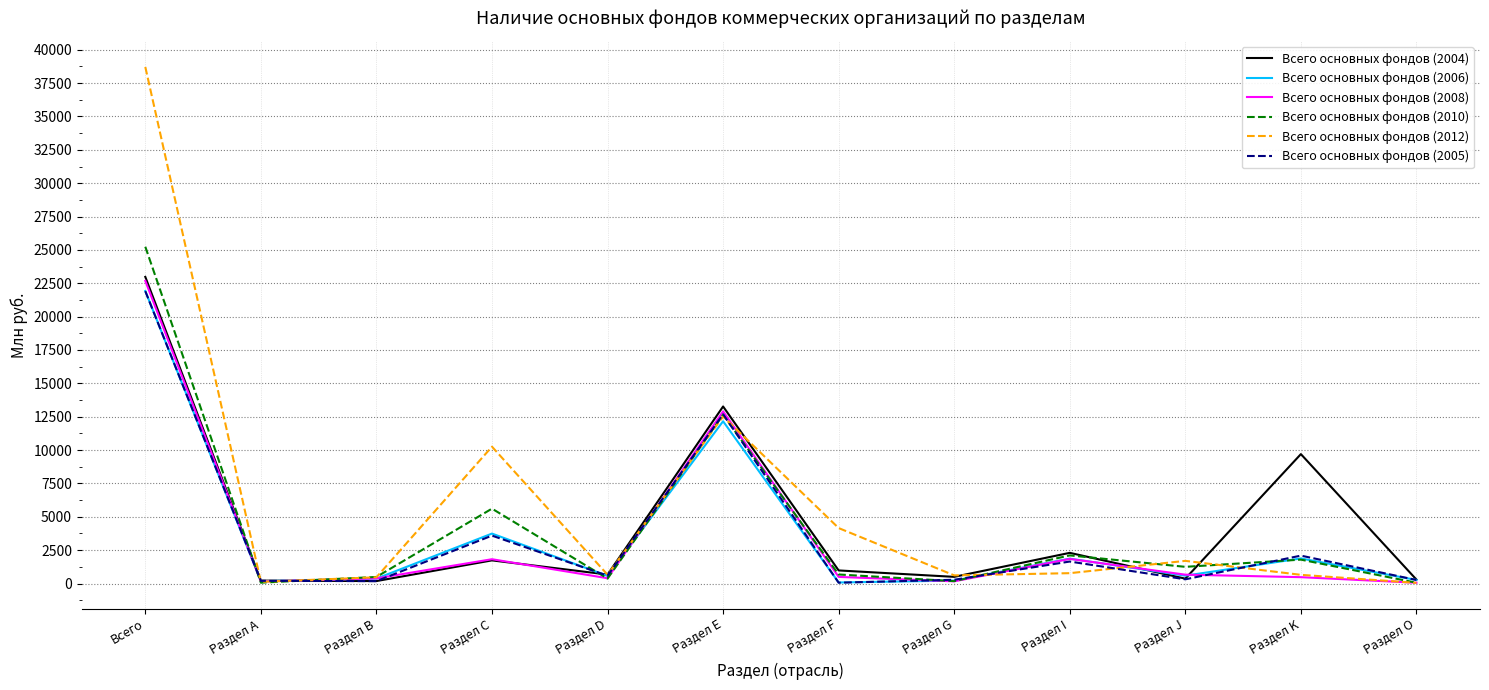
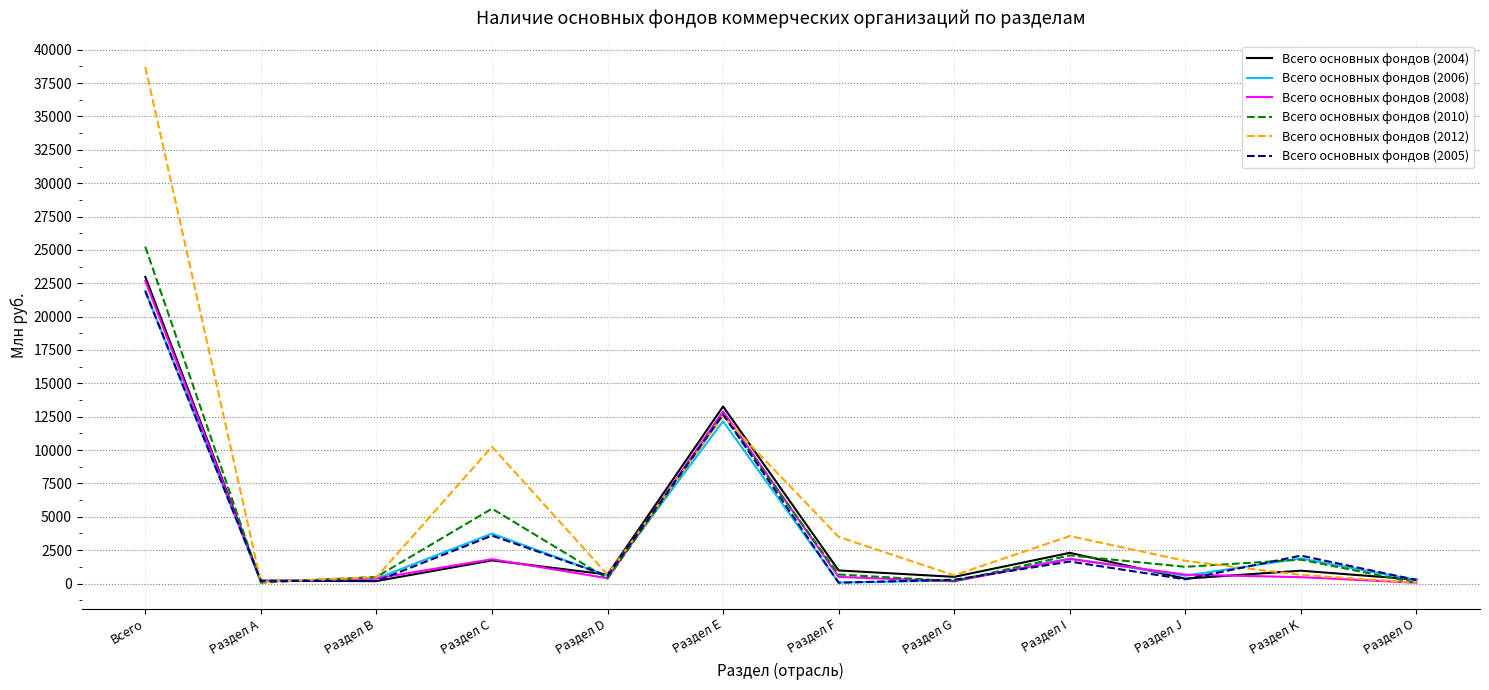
Всего основных фондов (2012), Раздел F: 4200 -> 3500
Всего основных фондов (2012), Раздел I: 800 -> 3600
Всего основных фондов (2004), Раздел K: 9700 -> 1000
